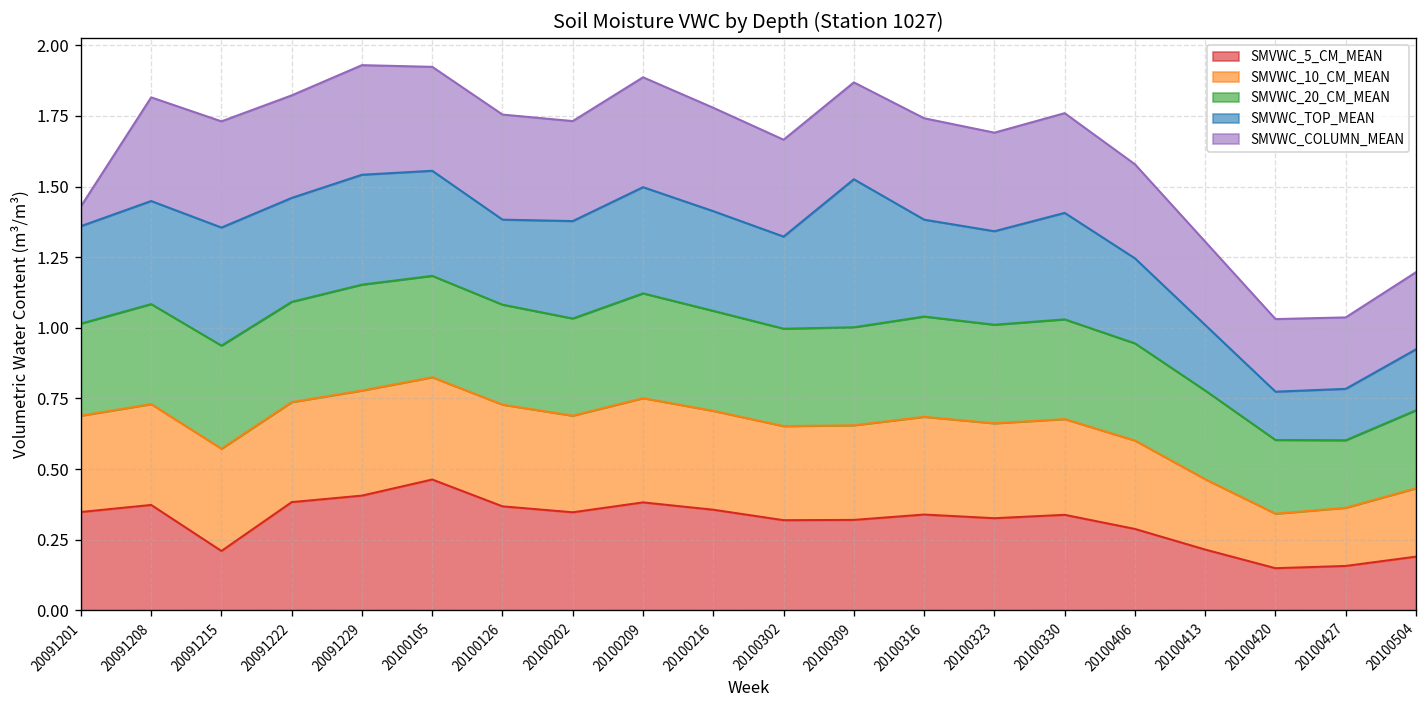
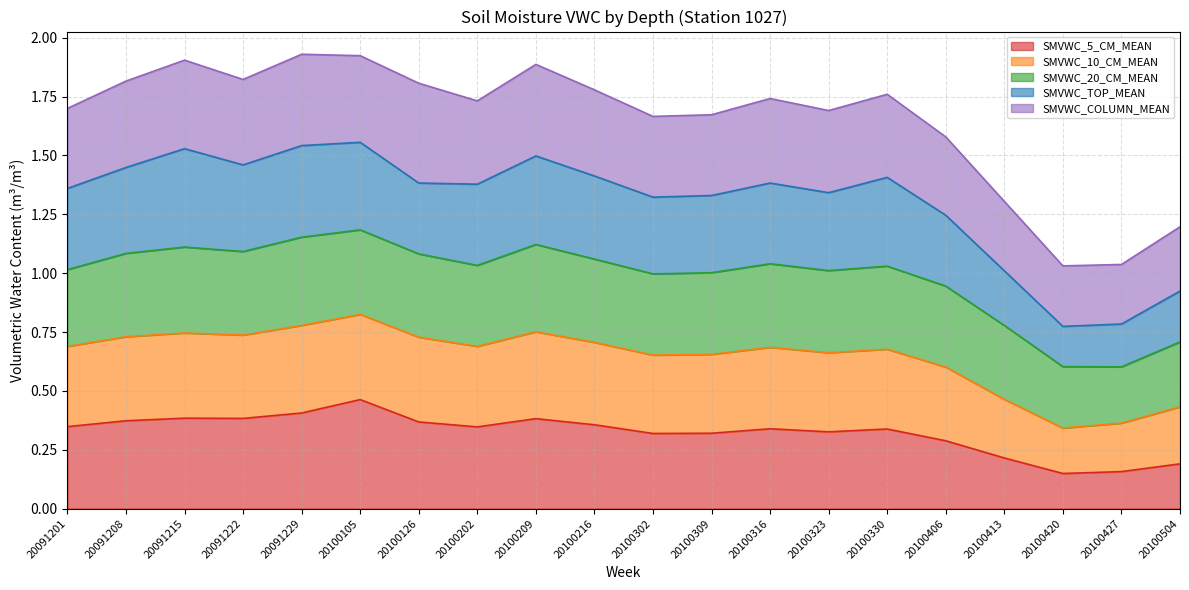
SMVWC_COLUMN_MEAN, 20091201: 0.07 -> 0.34
SMVWC_5_CM_MEAN, 20091215: 0.21 -> 0.38
SMVWC_COLUMN_MEAN, 20100126: 0.37 -> 0.42
SMVWC_TOP_MEAN, 20100309: 0.52 -> 0.33
